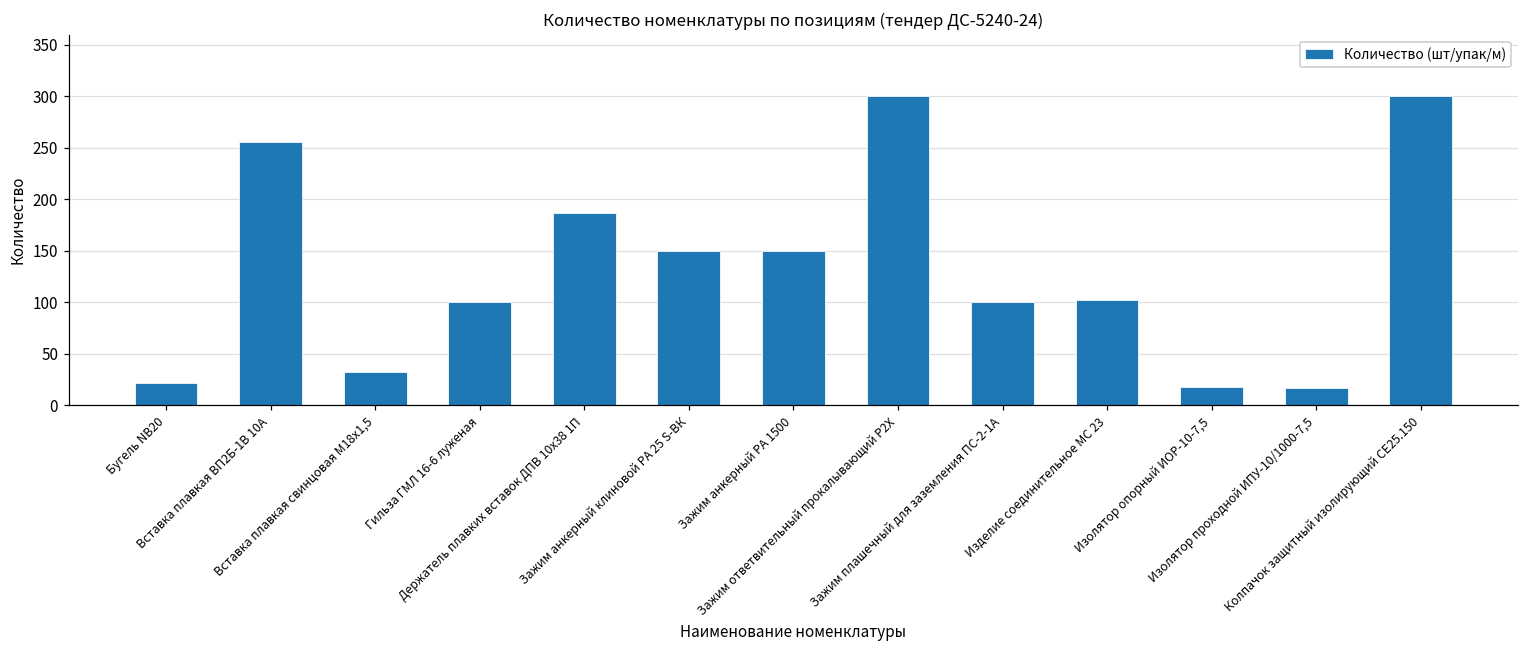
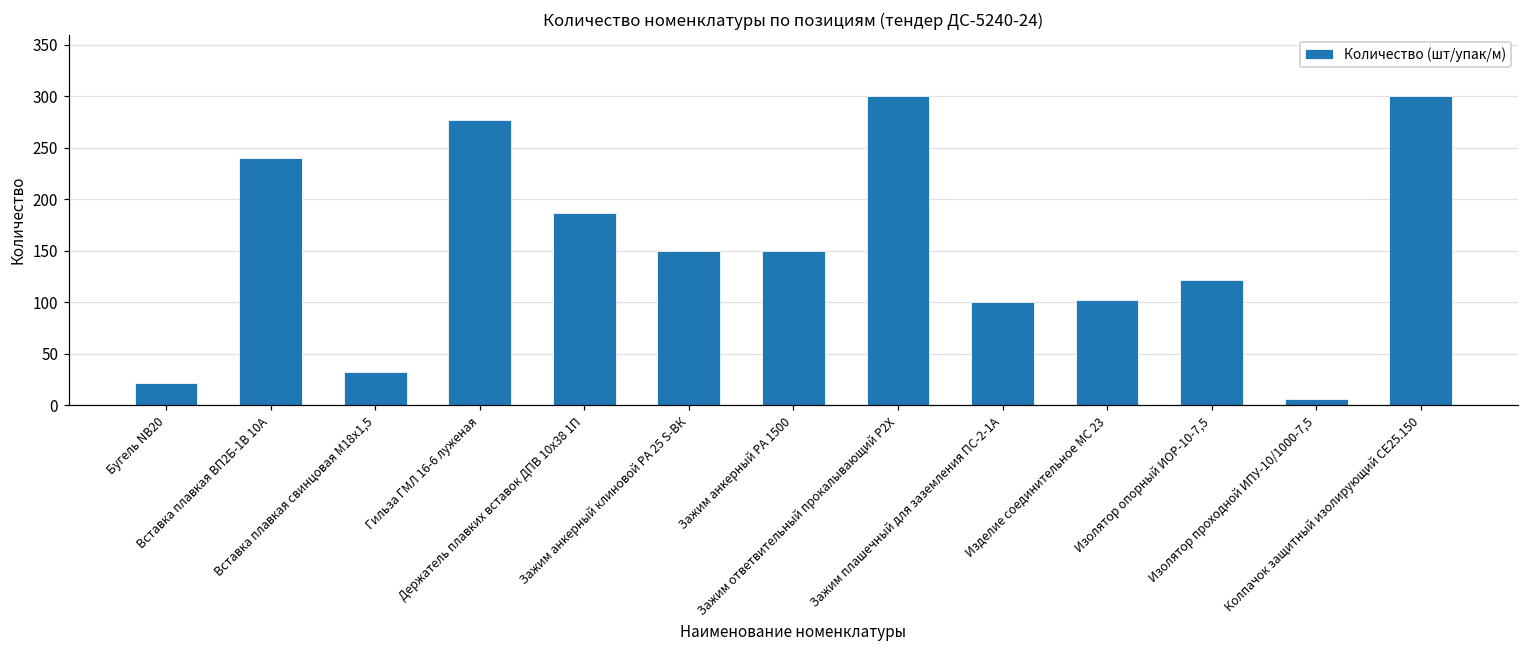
Вставка плавкая ВП2Б-1В 10А: 260 -> 240
Гильза ГМЛ 16-6 луженая: 100 -> 280
Изолятор опорный ИОР-10-7,5: 20 -> 120
Изолятор проходной ИПУ-10/1000-7,5: 20 -> 10
